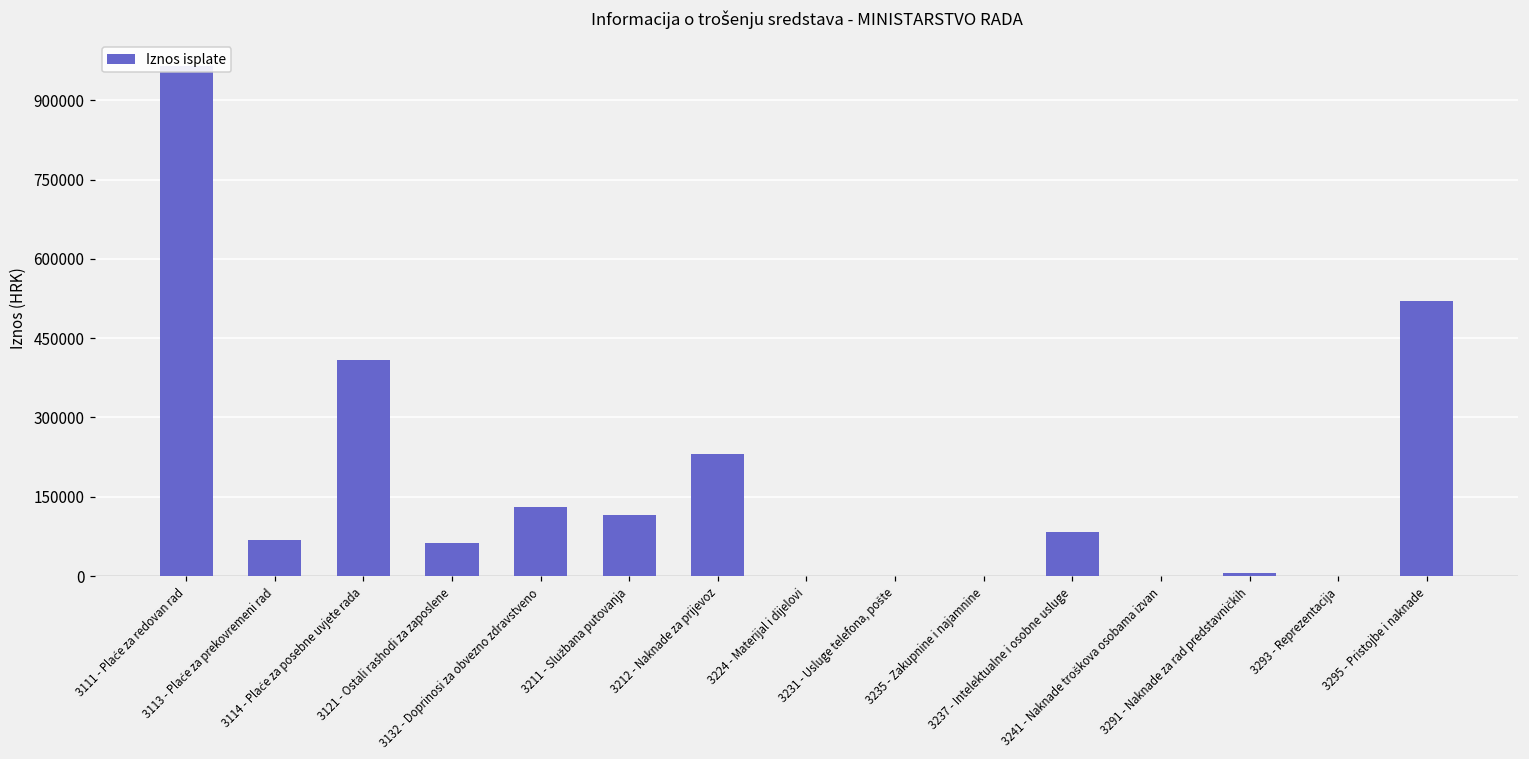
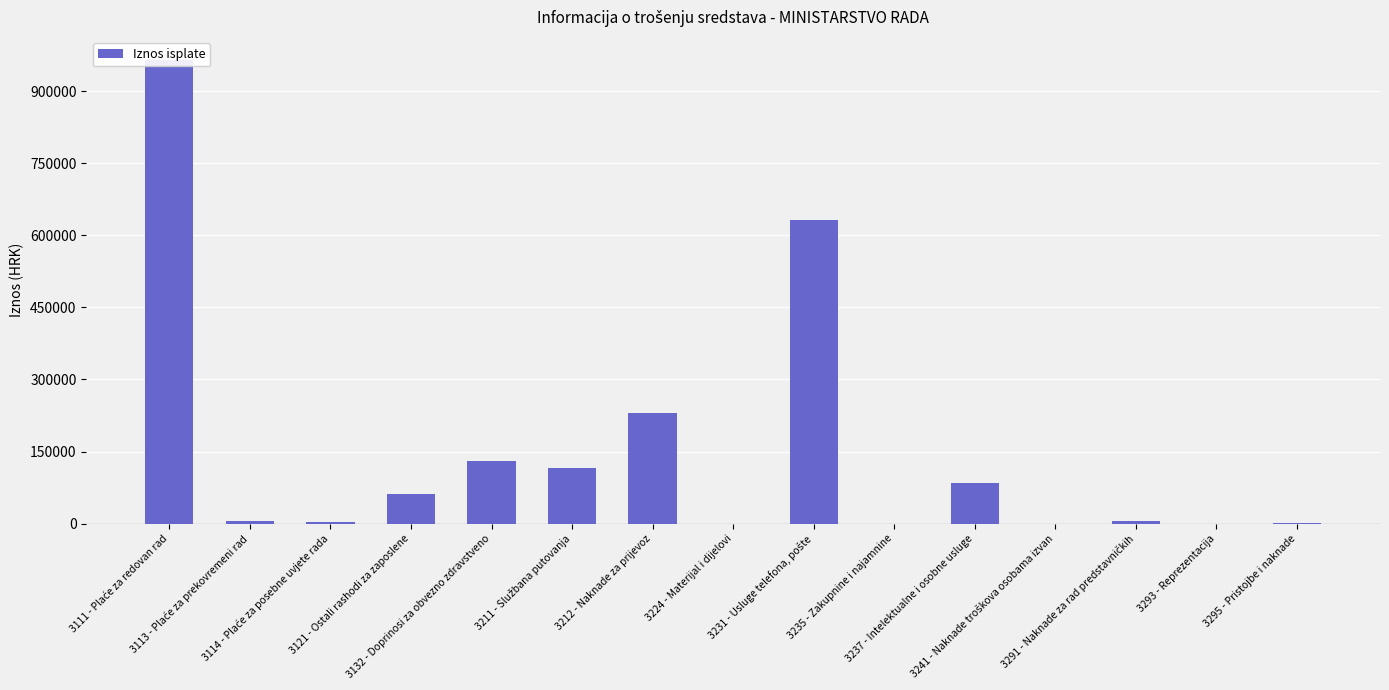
3113 - Plaće za prekovremeni rad: 70000 -> 0
3114 - Plaće za posebne uvjete rada: 410000 -> 0
3231 - Usluge telefona, pošte: 0 -> 630000
3295 - Pristojbe i naknade: 520000 -> 0
